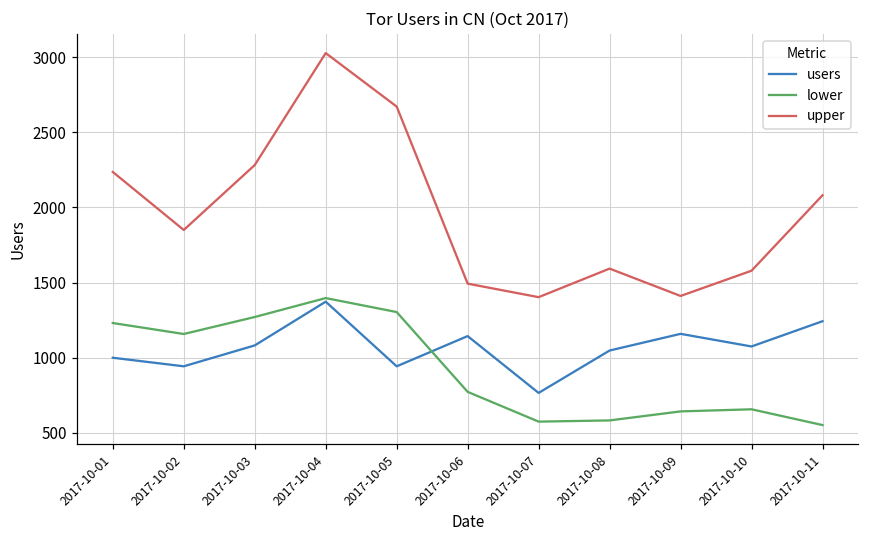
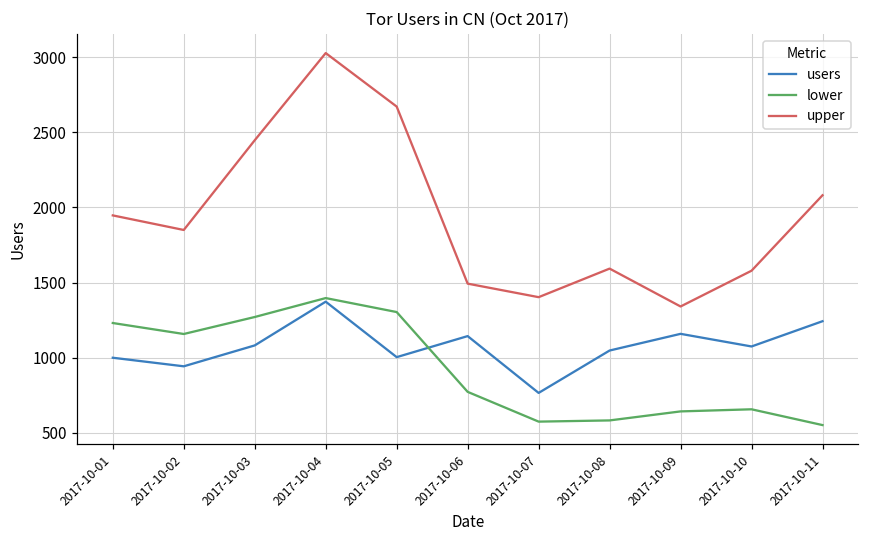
upper, 2017-10-01: 2240 -> 1950
upper, 2017-10-03: 2280 -> 2450
users, 2017-10-05: 940 -> 1000
upper, 2017-10-09: 1410 -> 1340
